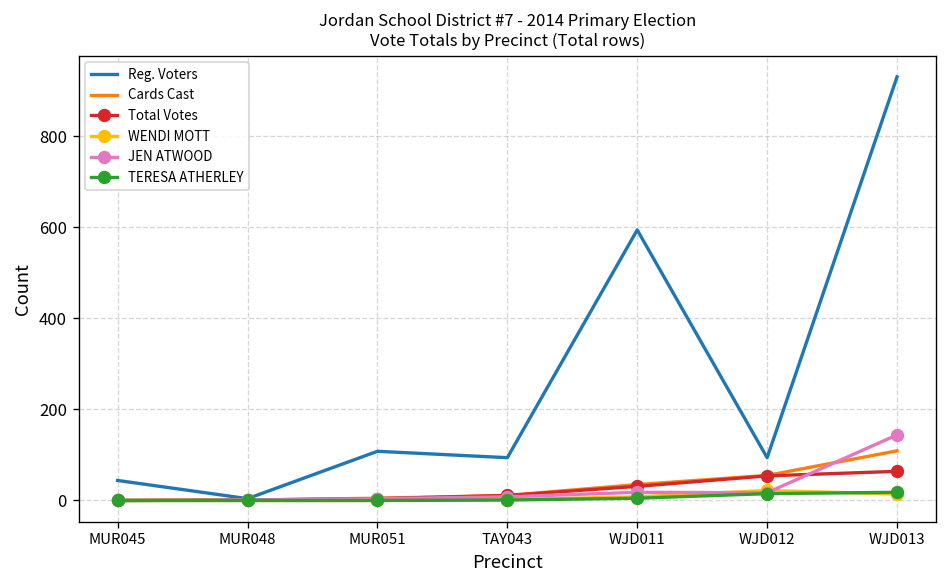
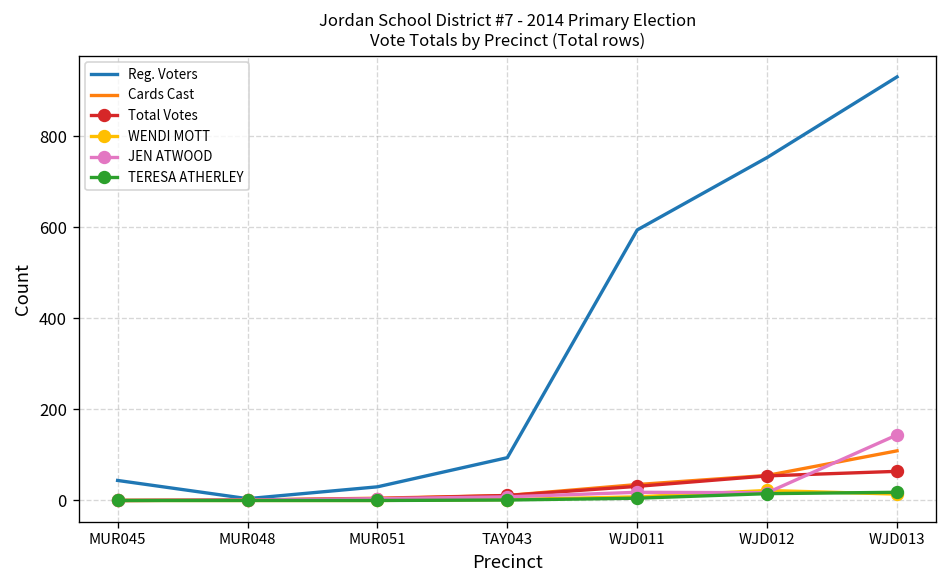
Reg. Voters, MUR051: 110 -> 30
Reg. Voters, WJD012: 90 -> 750
